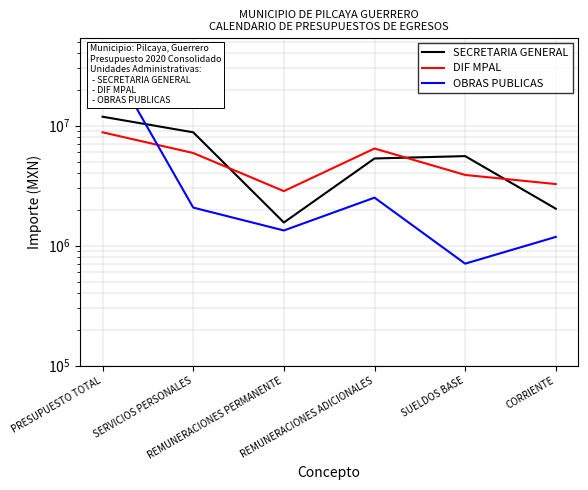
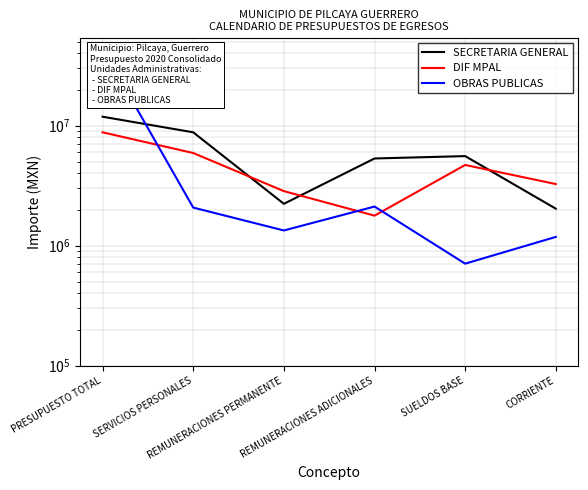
SECRETARIA GENERAL, REMUNERACIONES PERMANENTE: 1600000 -> 2200000
DIF MPAL, REMUNERACIONES ADICIONALES: 6000000 -> 1800000
OBRAS PUBLICAS, REMUNERACIONES ADICIONALES: 2500000 -> 2100000
DIF MPAL, SUELDOS BASE: 3900000 -> 4700000
